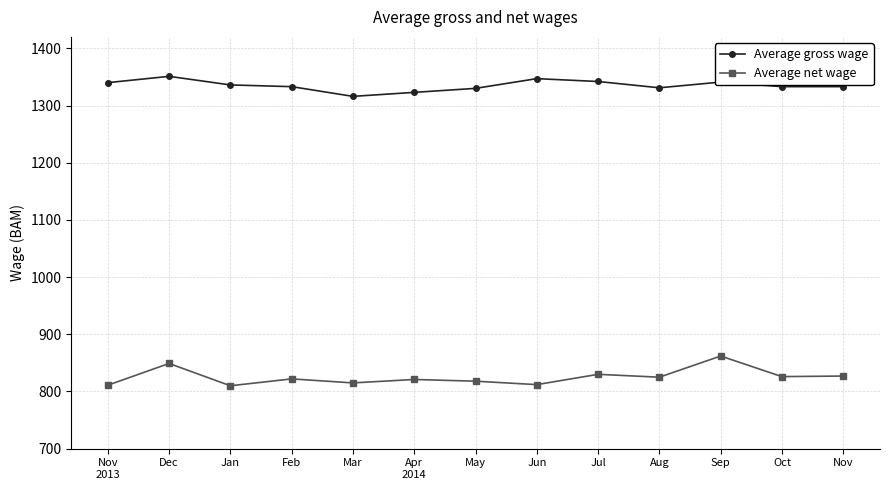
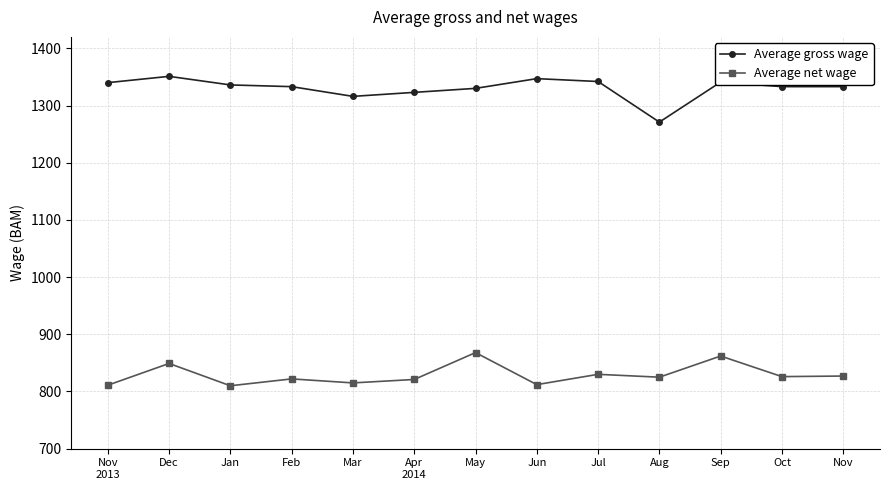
Average net wage, May: 820 -> 870
Average gross wage, Aug: 1330 -> 1270
